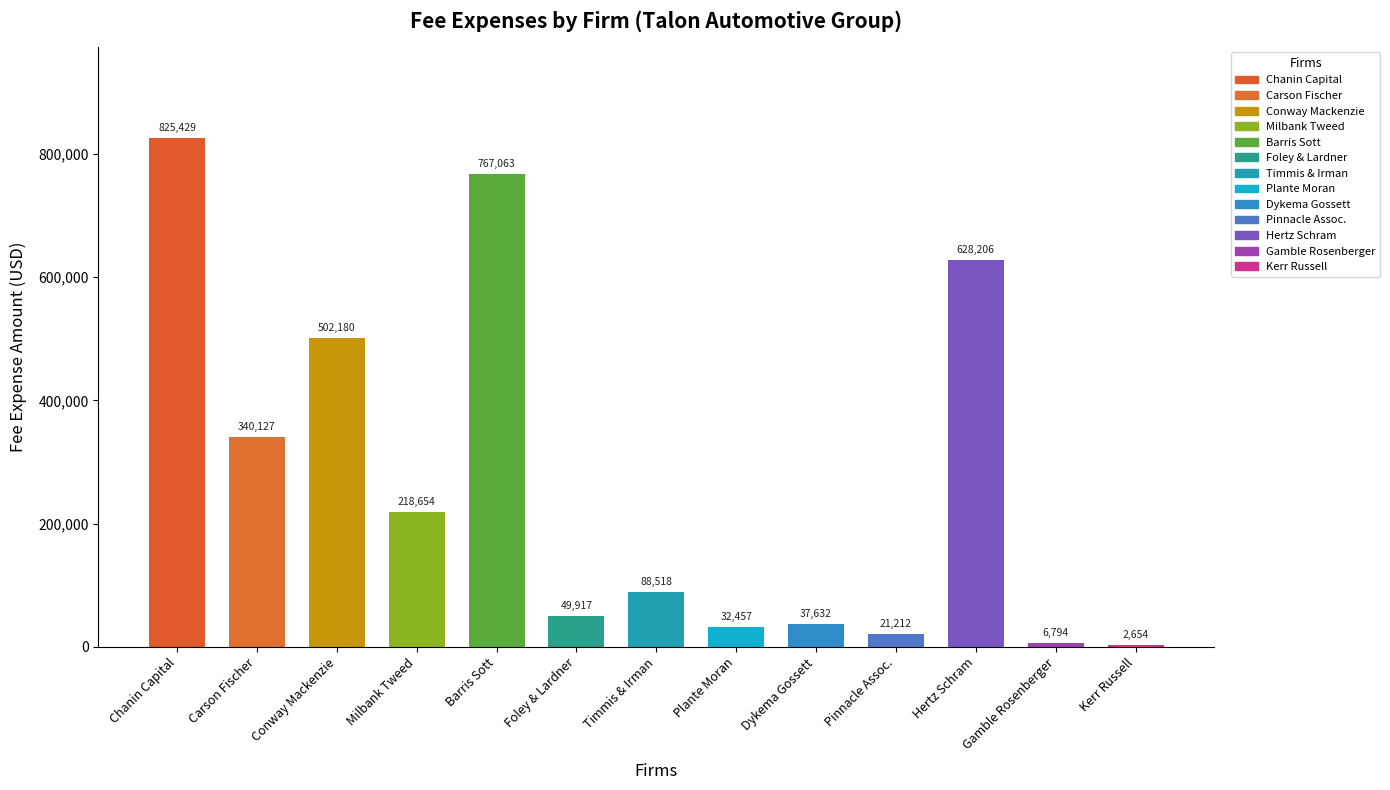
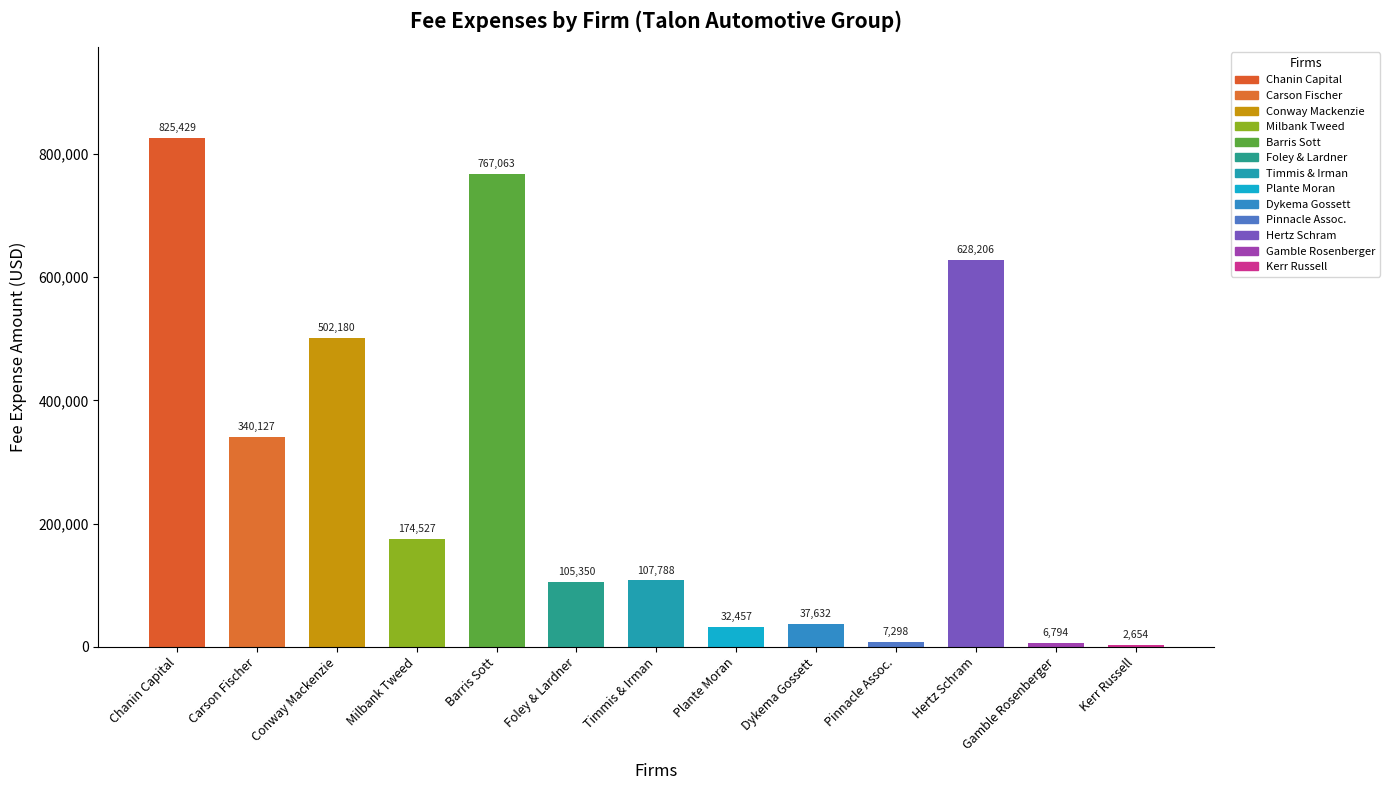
Milbank Tweed: 218,654 -> 174,527
Foley & Lardner: 49,917 -> 105,350
Timmis & Irman: 88,518 -> 107,788
Pinnacle Assoc.: 21,212 -> 7,298
